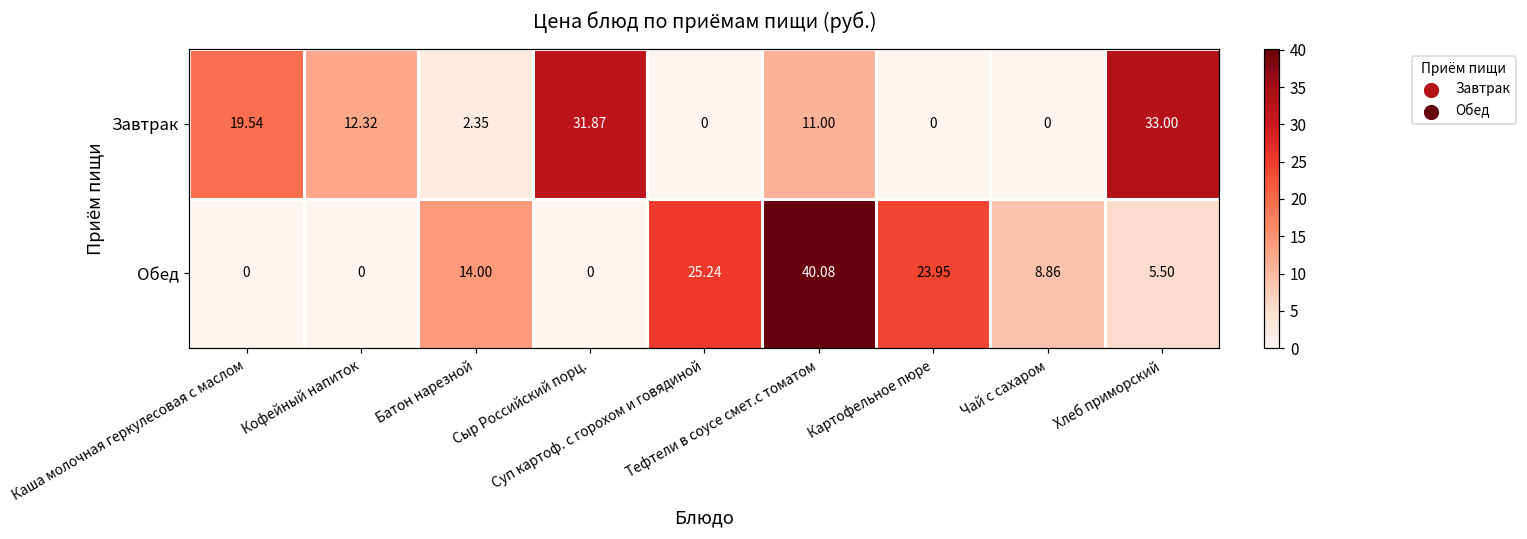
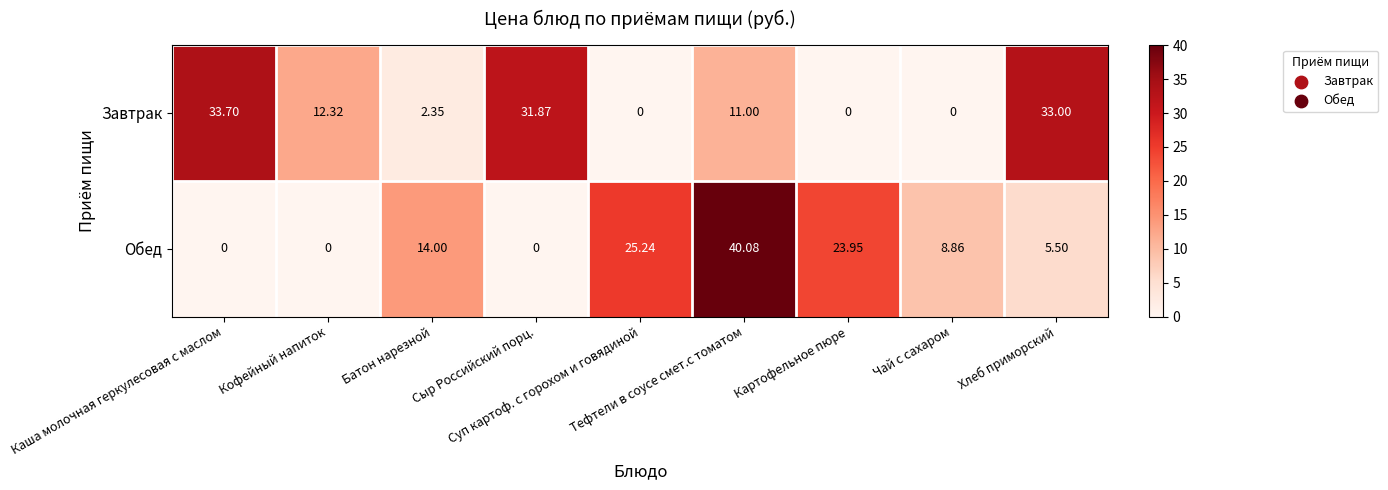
Завтрак, Каша молочная геркулесовая с маслом: 19.54 -> 33.70
